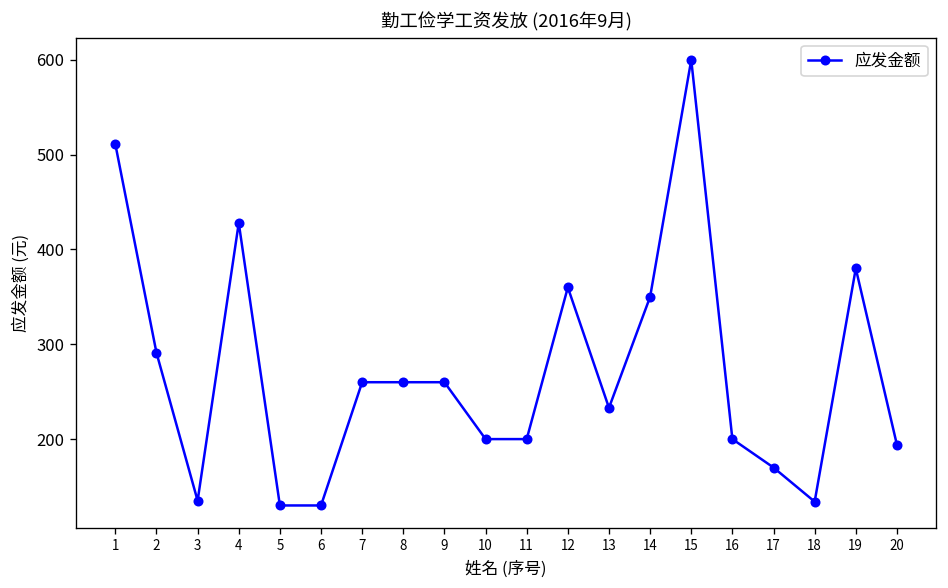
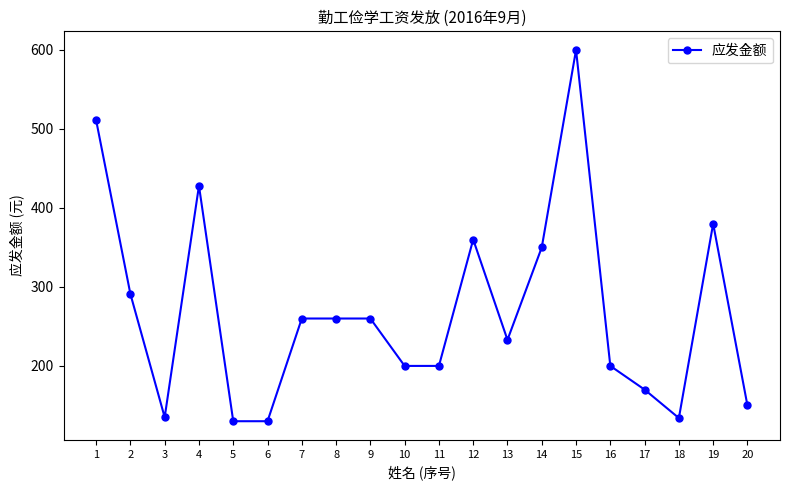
20: 190 -> 150
